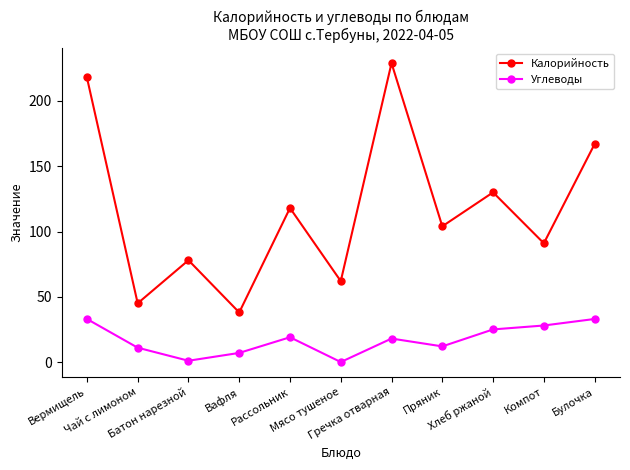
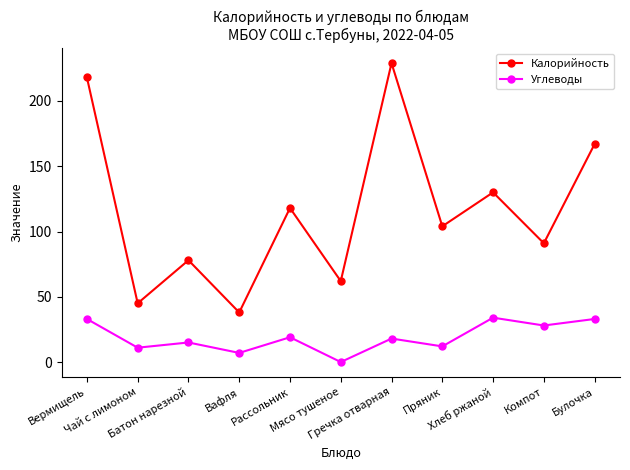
Углеводы, Батон нарезной: 1 -> 15
Углеводы, Хлеб ржаной: 25 -> 34
